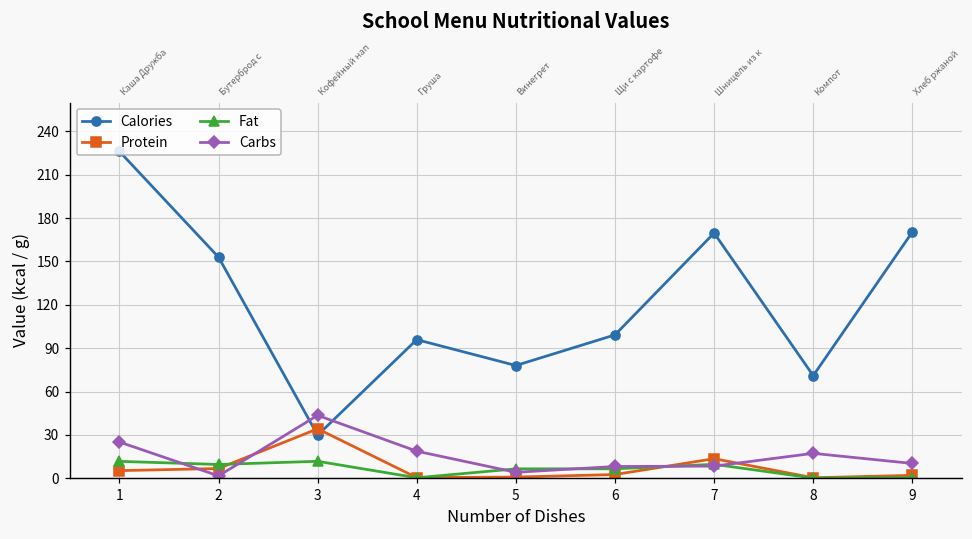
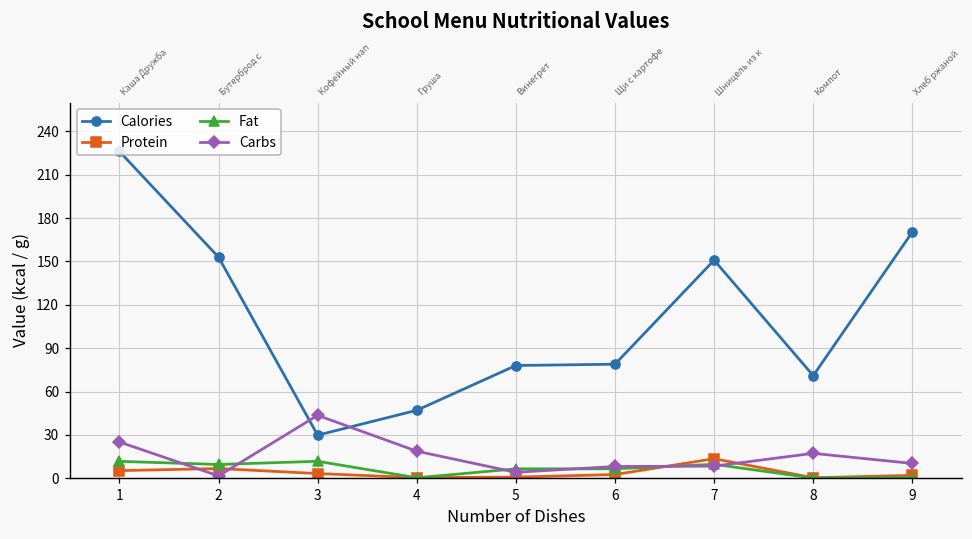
Protein, 3: 34 -> 3
Calories, 4: 96 -> 47
Calories, 6: 99 -> 79
Calories, 7: 170 -> 151
